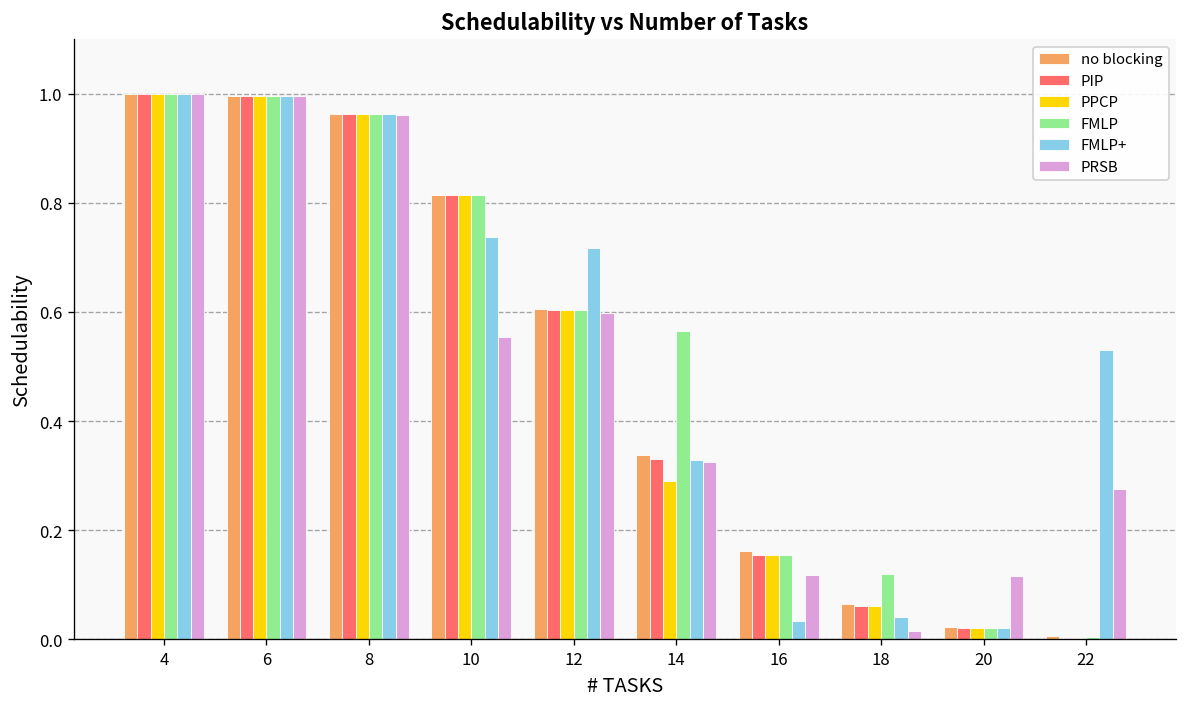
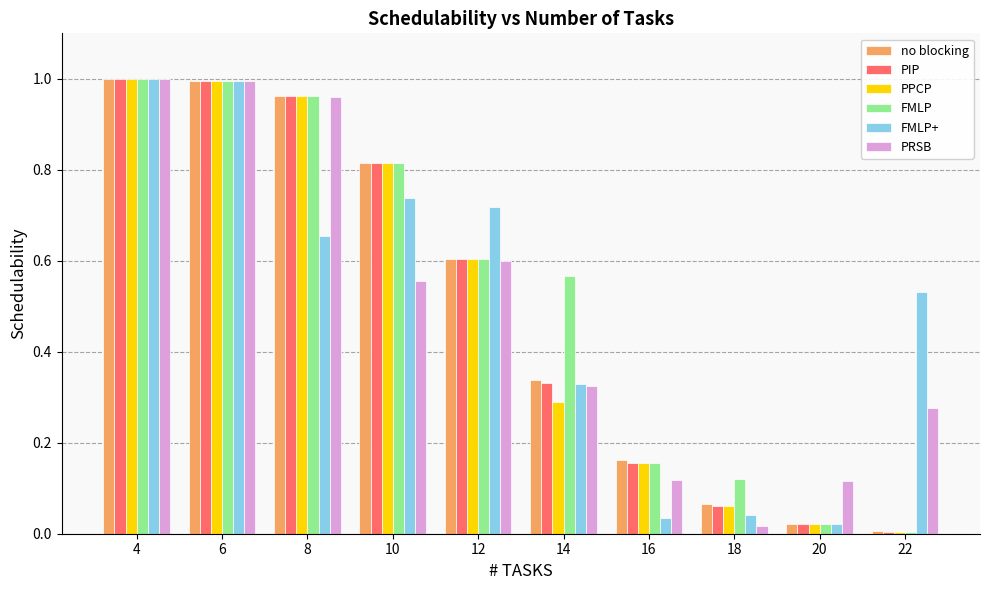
FMLP+, 8: 0.96 -> 0.65
